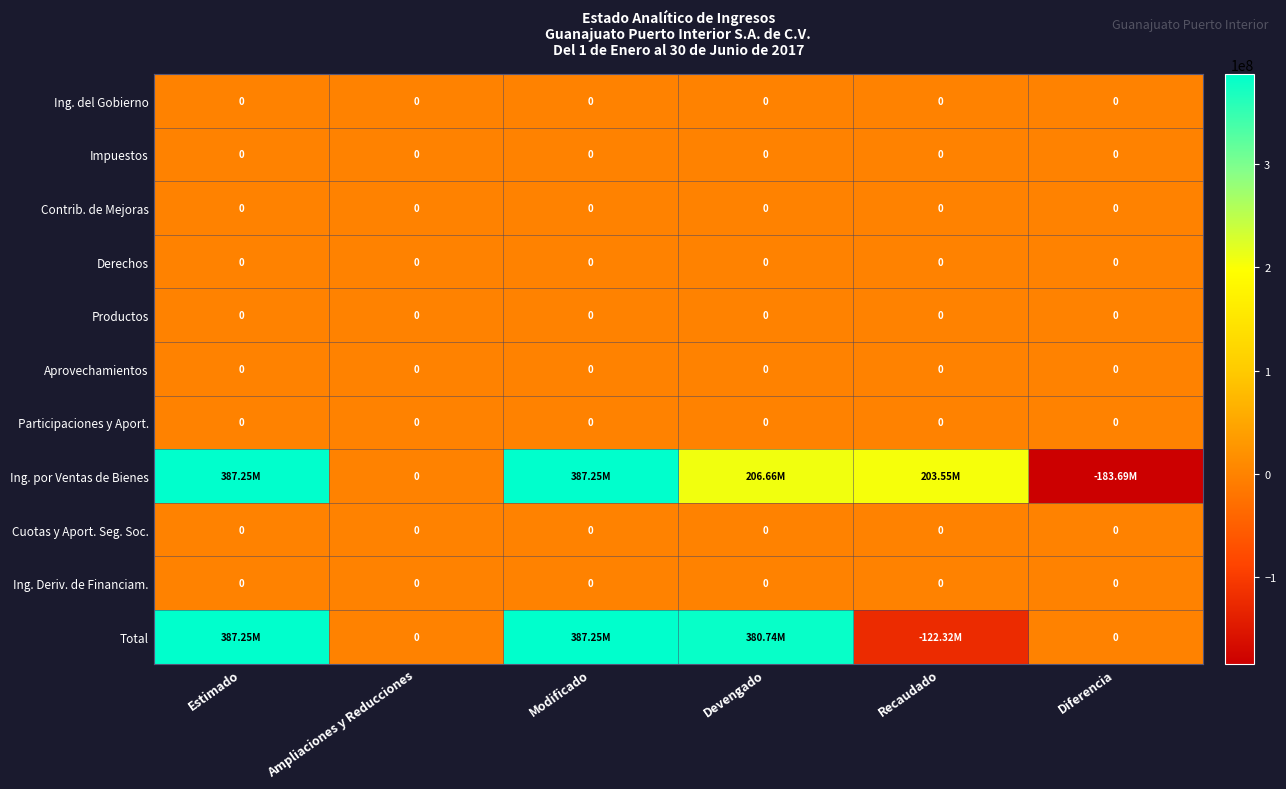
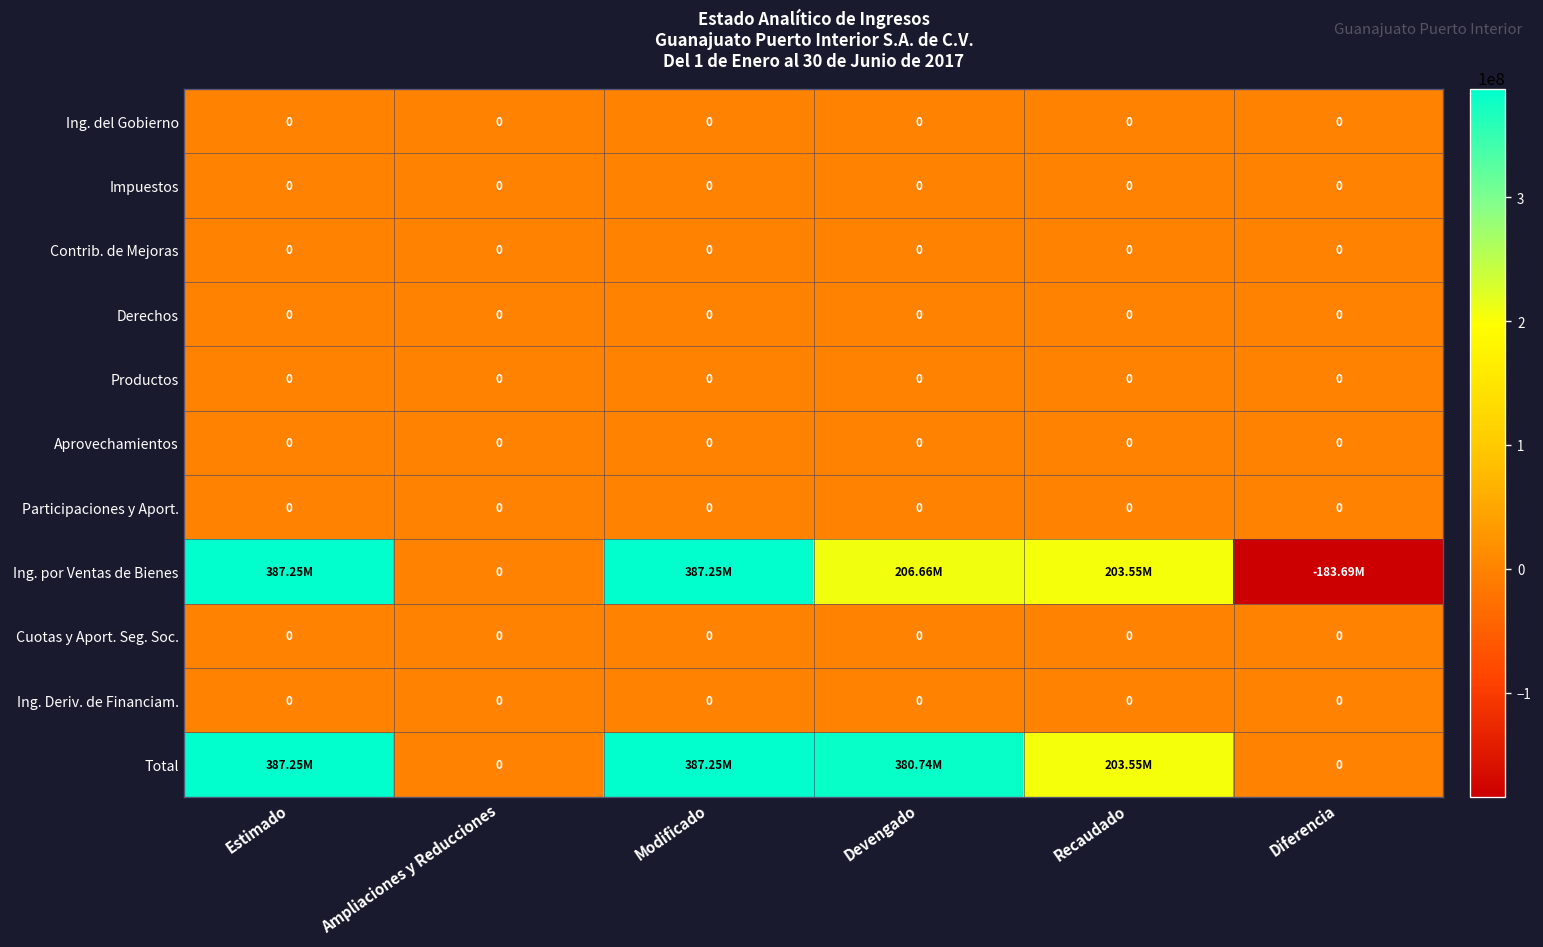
Total, Recaudado: -122.32M -> 203.55M
